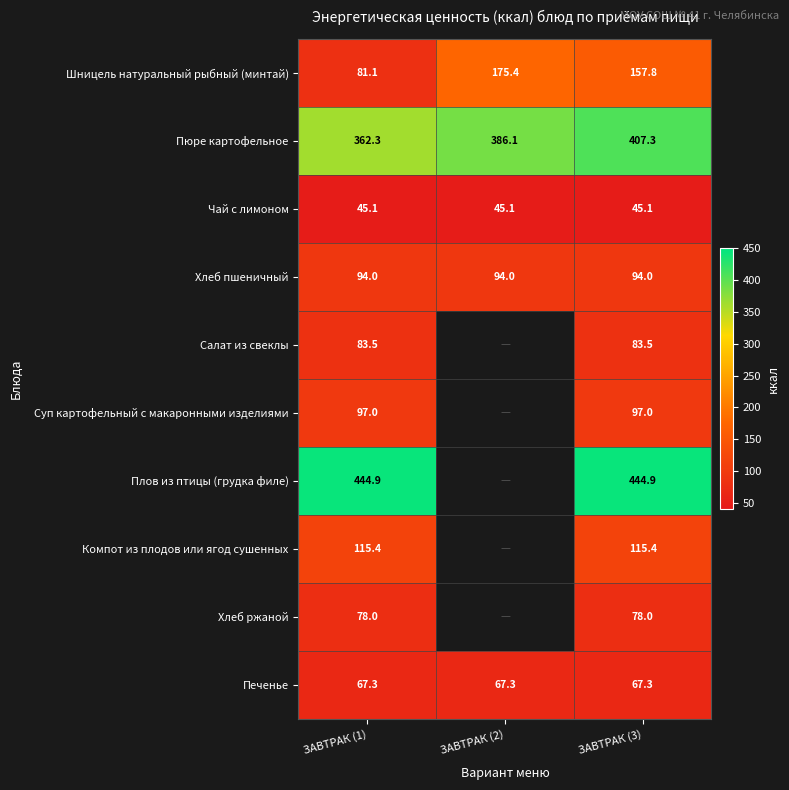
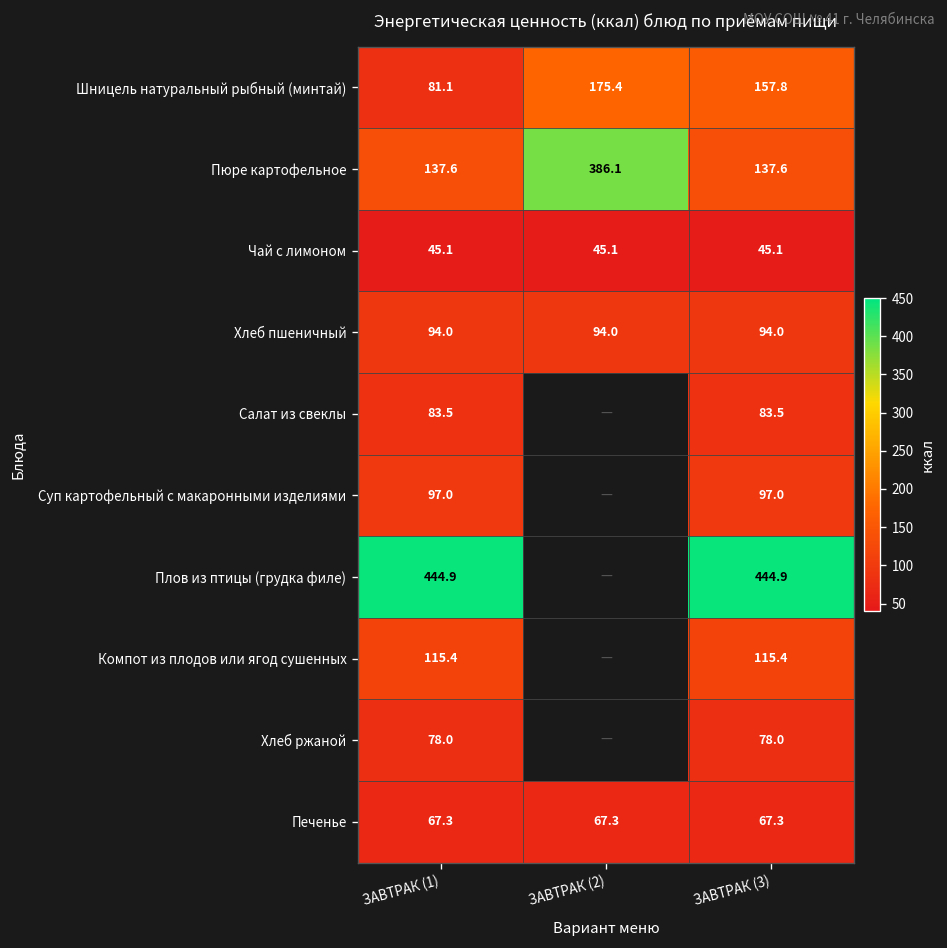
Пюре картофельное, ЗАВТРАК (1): 362.3 -> 137.6
Пюре картофельное, ЗАВТРАК (3): 407.3 -> 137.6
